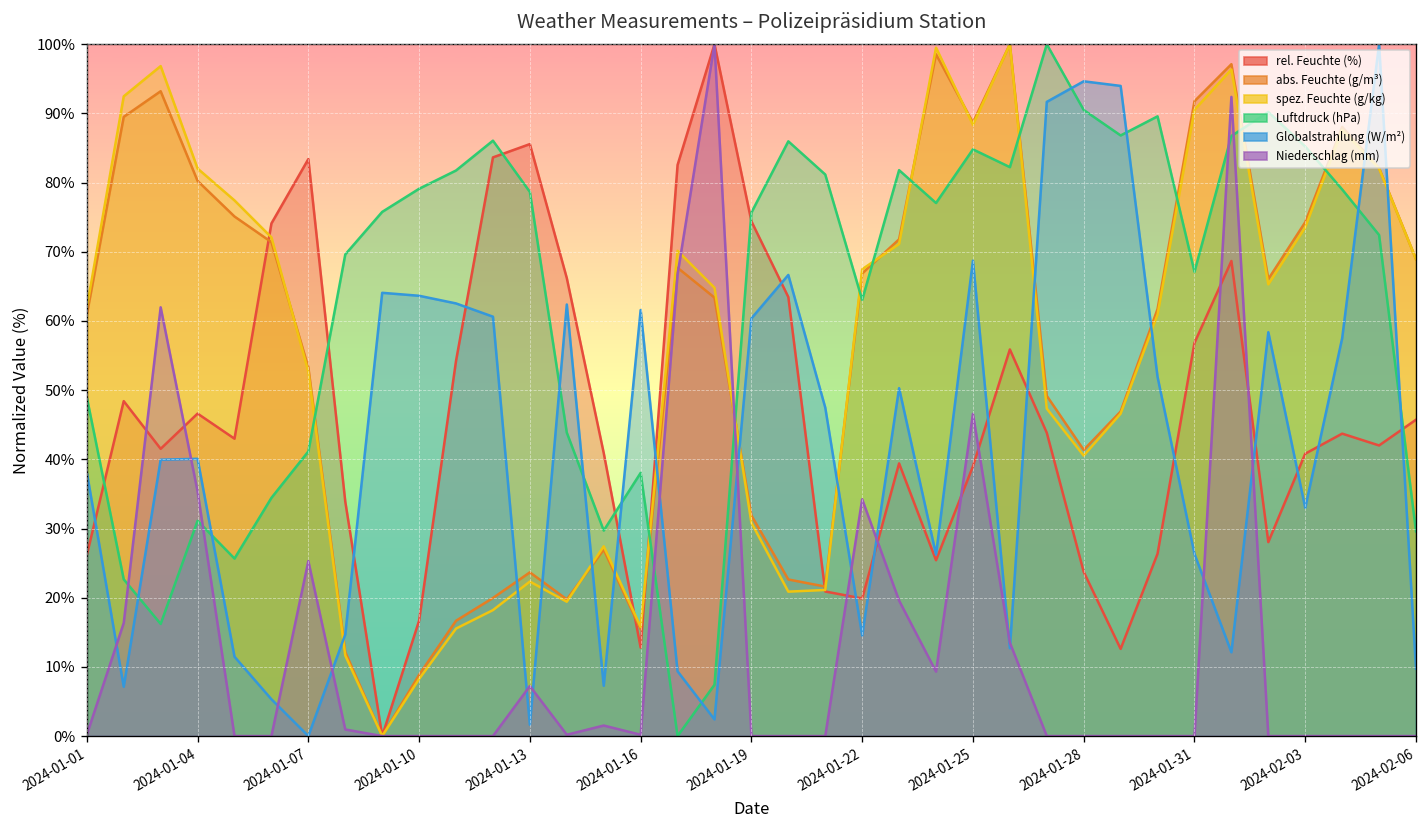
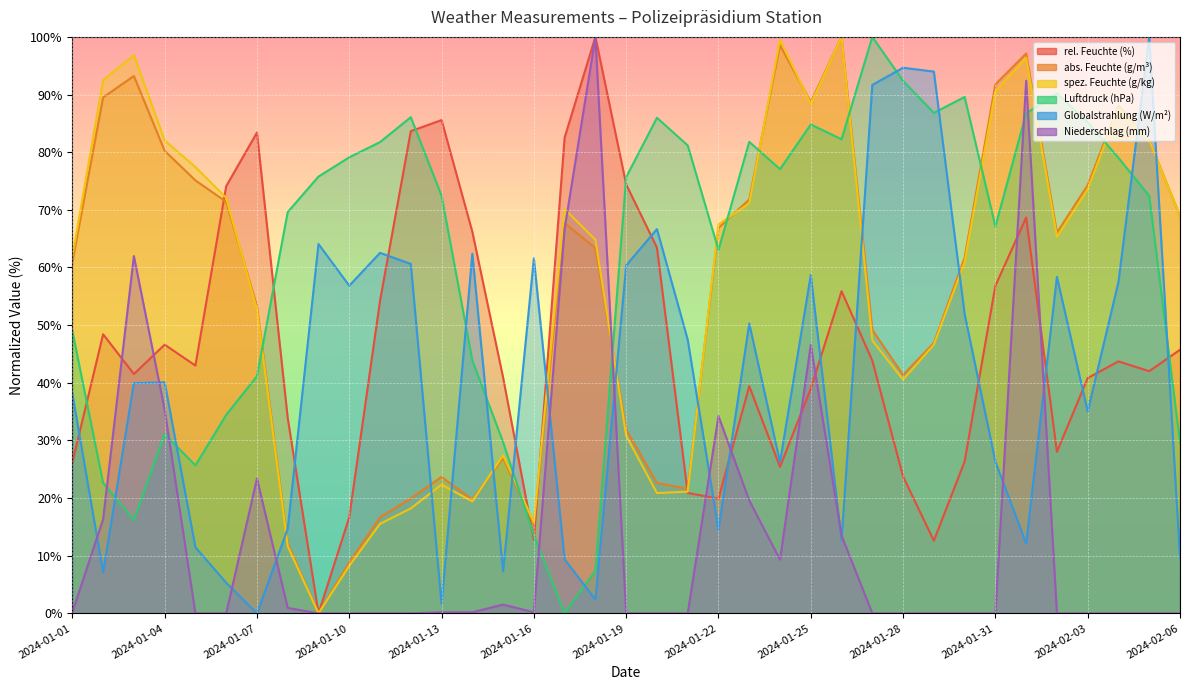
Niederschlag (mm), 2024-01-07: 25% -> 23%
Globalstrahlung (W/m²), 2024-01-10: 64% -> 57%
Luftdruck (hPa), 2024-01-13: 79% -> 72%
Niederschlag (mm), 2024-01-13: 7% -> 0%
Luftdruck (hPa), 2024-01-16: 38% -> 14%
Globalstrahlung (W/m²), 2024-01-25: 69% -> 59%
Luftdruck (hPa), 2024-01-28: 91% -> 92%
Globalstrahlung (W/m²), 2024-02-03: 33% -> 35%
